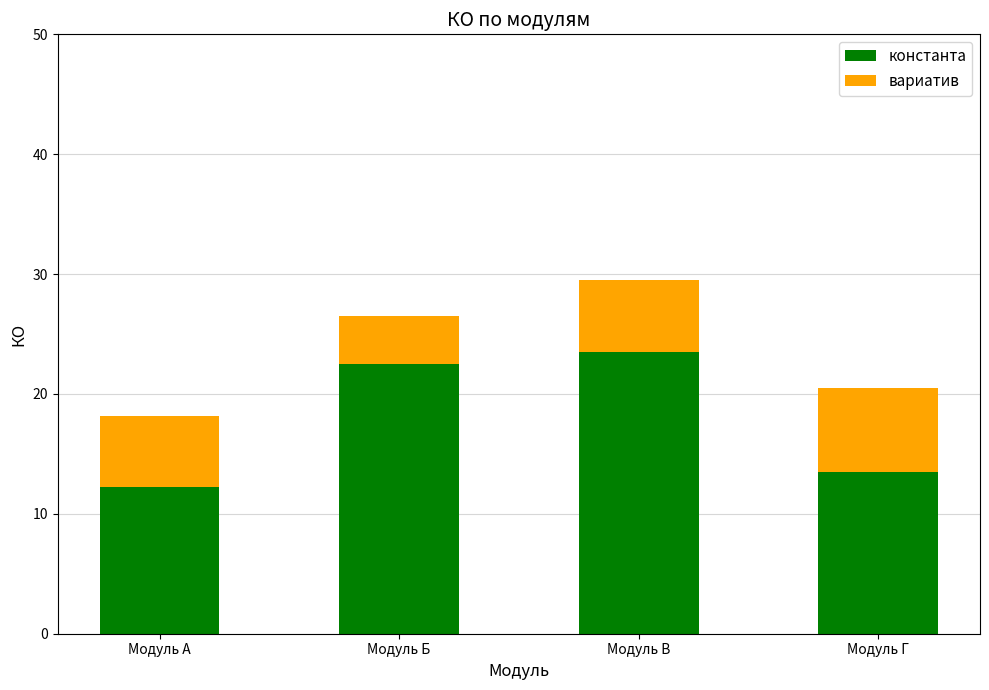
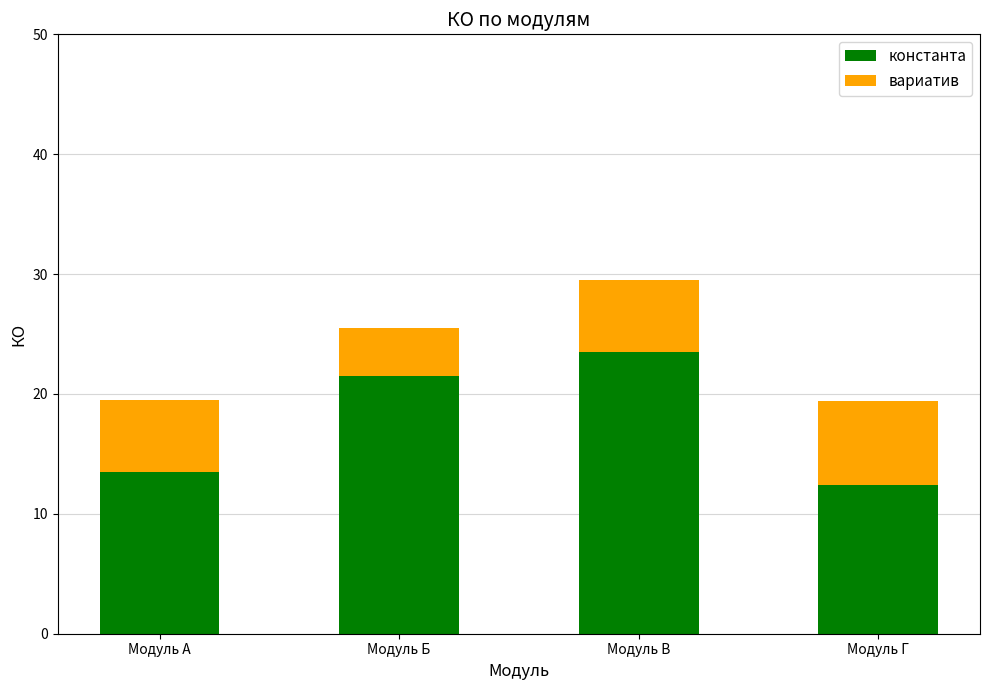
константа, Модуль A: 12.2 -> 13.5
константа, Модуль Б: 22.5 -> 21.5
константа, Модуль Г: 13.5 -> 12.4
